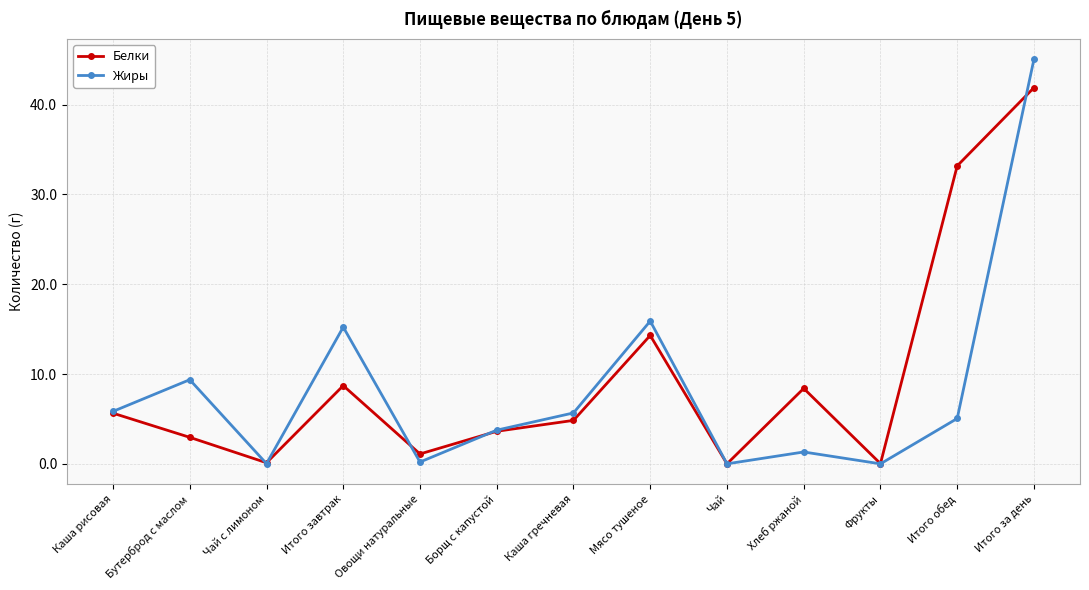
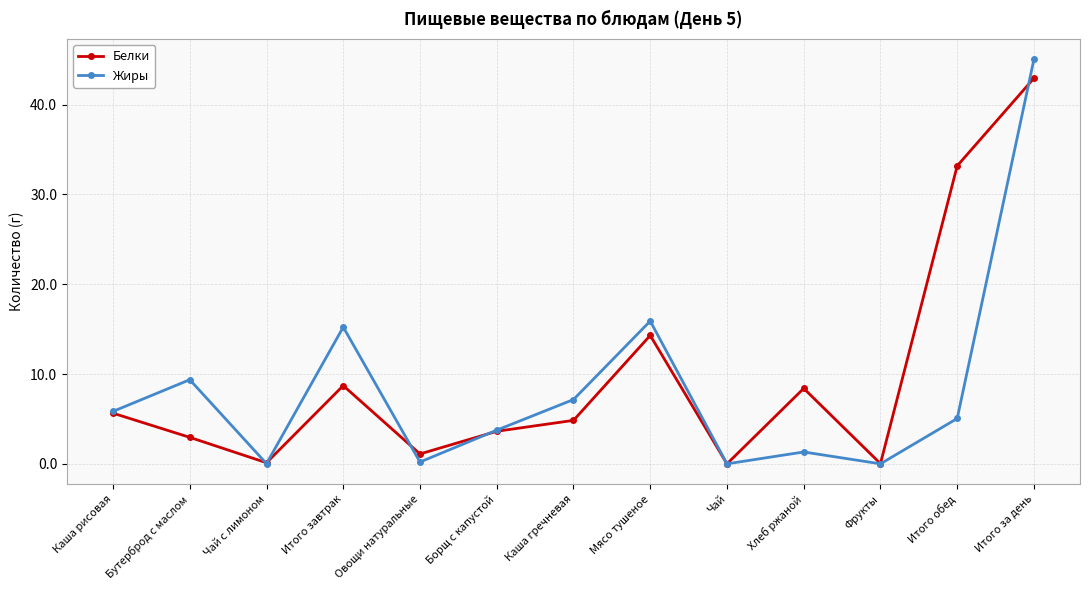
Жиры, Каша гречневая: 6 -> 7
Белки, Итого за день: 42 -> 43
